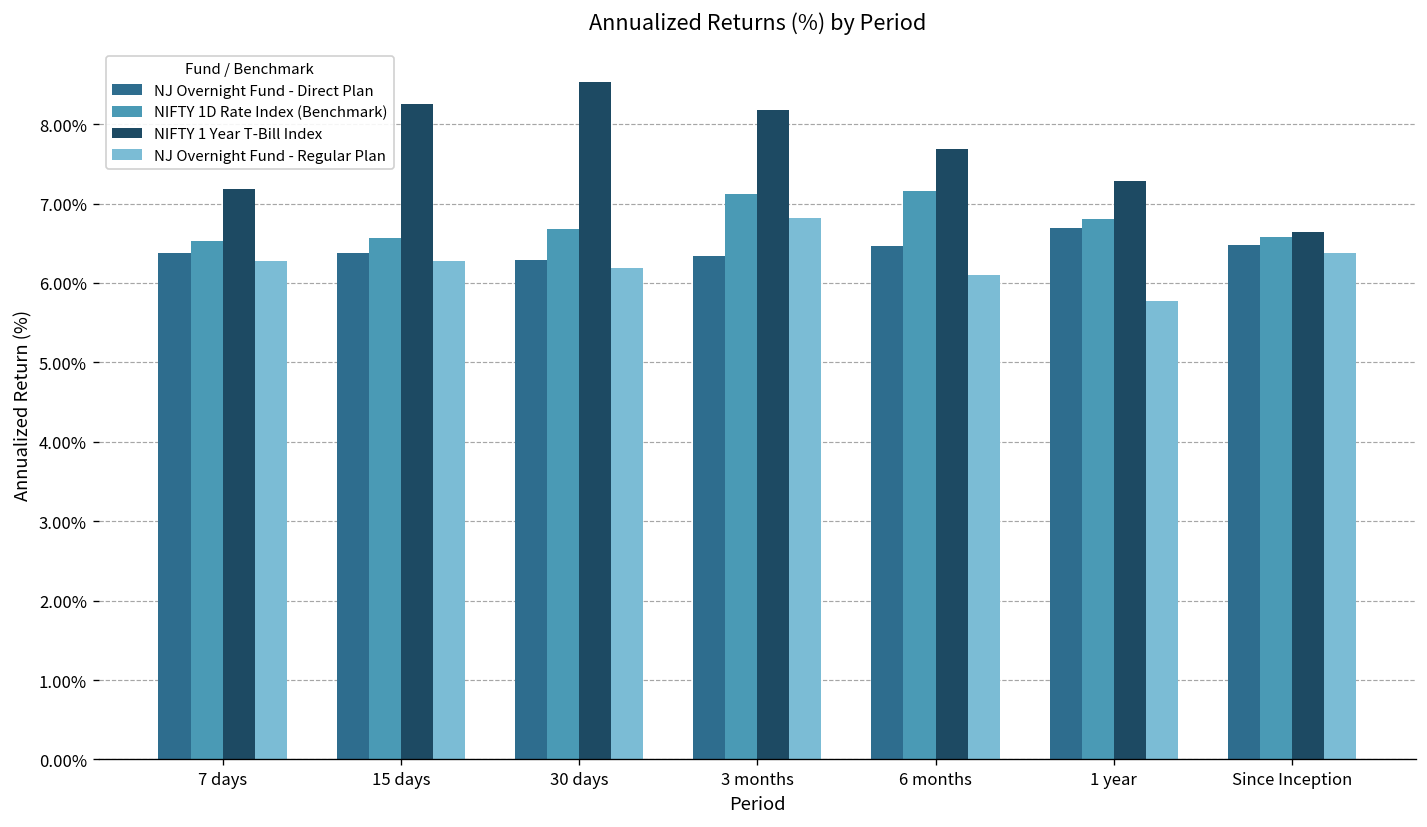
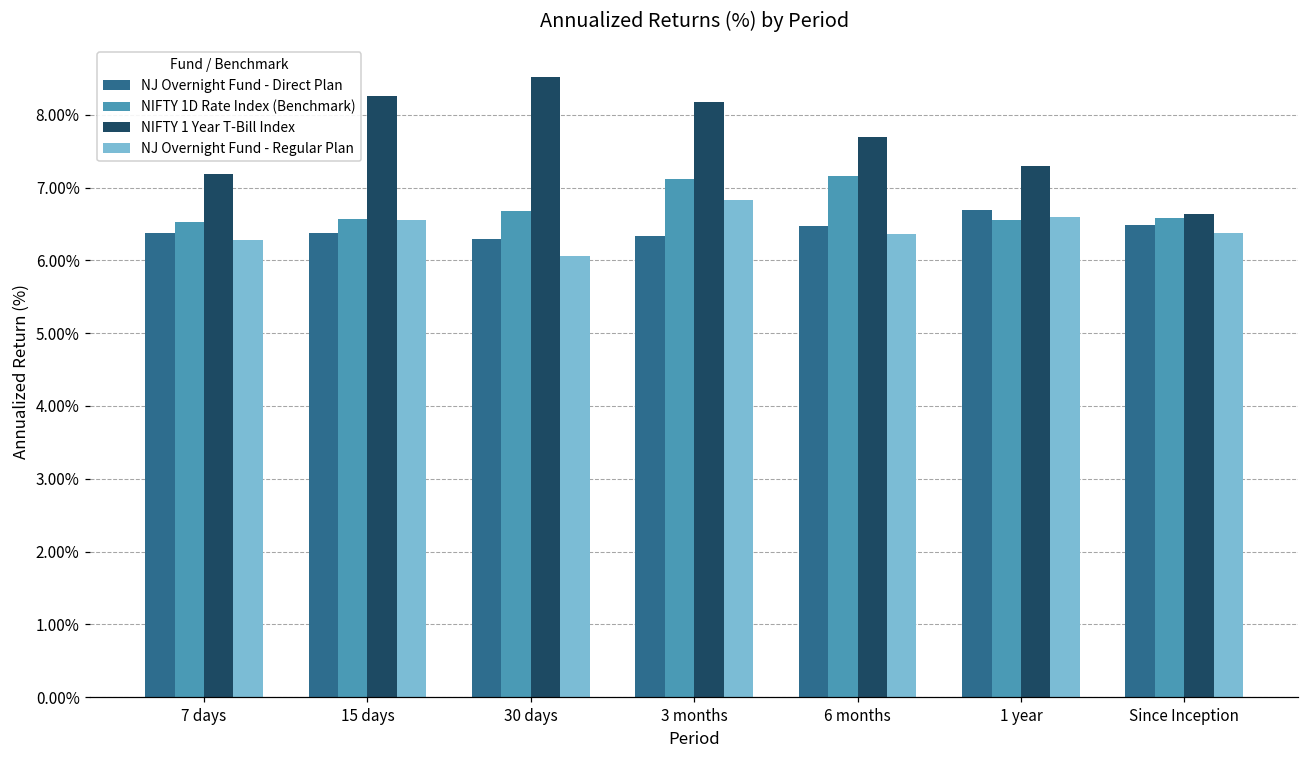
NJ Overnight Fund - Regular Plan, 15 days: 6.3% -> 6.6%
NJ Overnight Fund - Regular Plan, 30 days: 6.2% -> 6.1%
NJ Overnight Fund - Regular Plan, 6 months: 6.1% -> 6.4%
NIFTY 1D Rate Index (Benchmark), 1 year: 6.8% -> 6.6%
NJ Overnight Fund - Regular Plan, 1 year: 5.8% -> 6.6%
